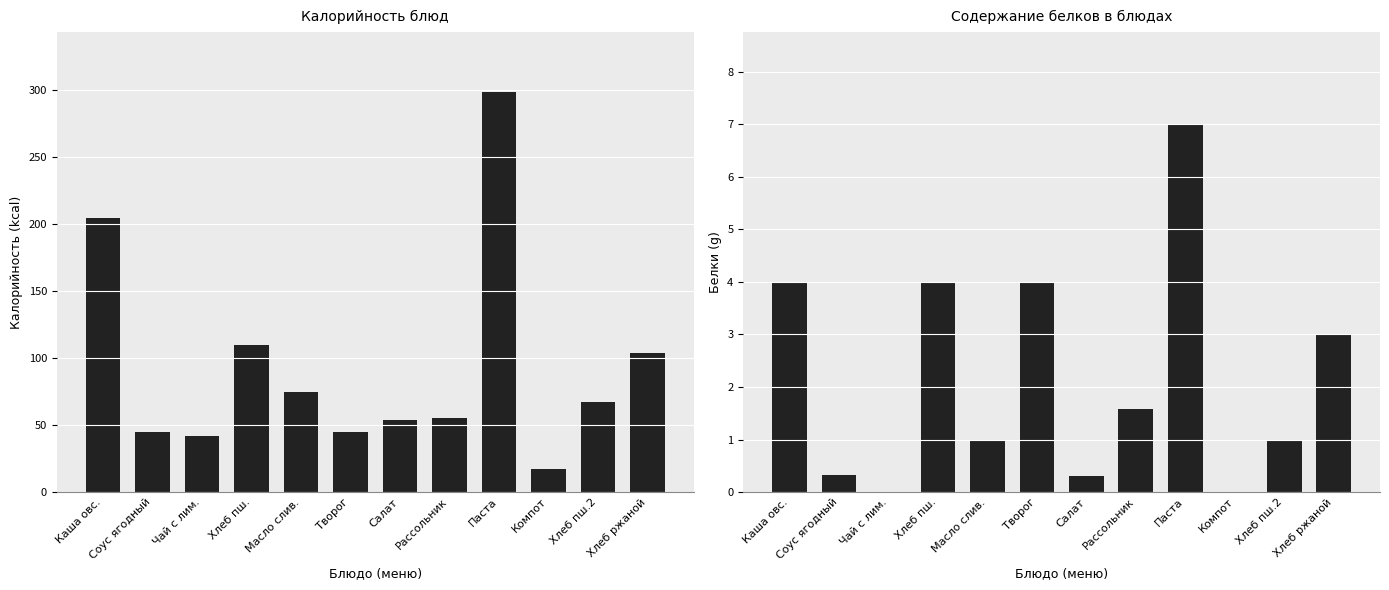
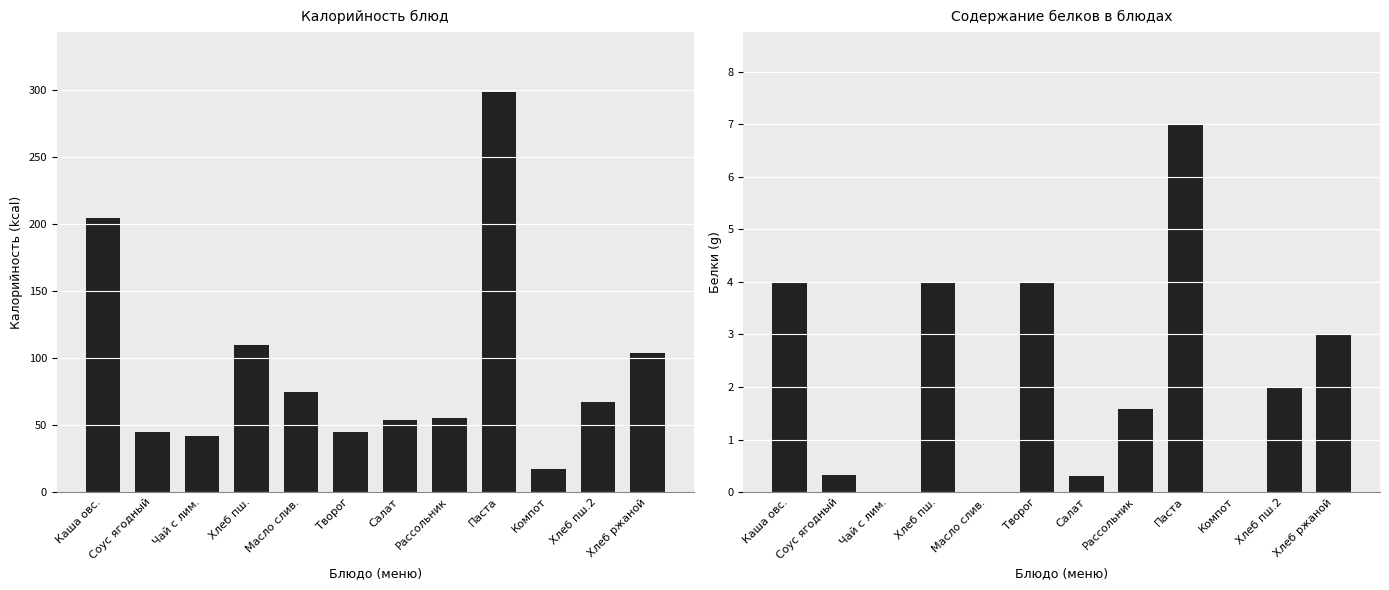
Содержание белков в блюдах, Масло слив.: 1 -> 0
Содержание белков в блюдах, Хлеб пш.2: 1 -> 2
